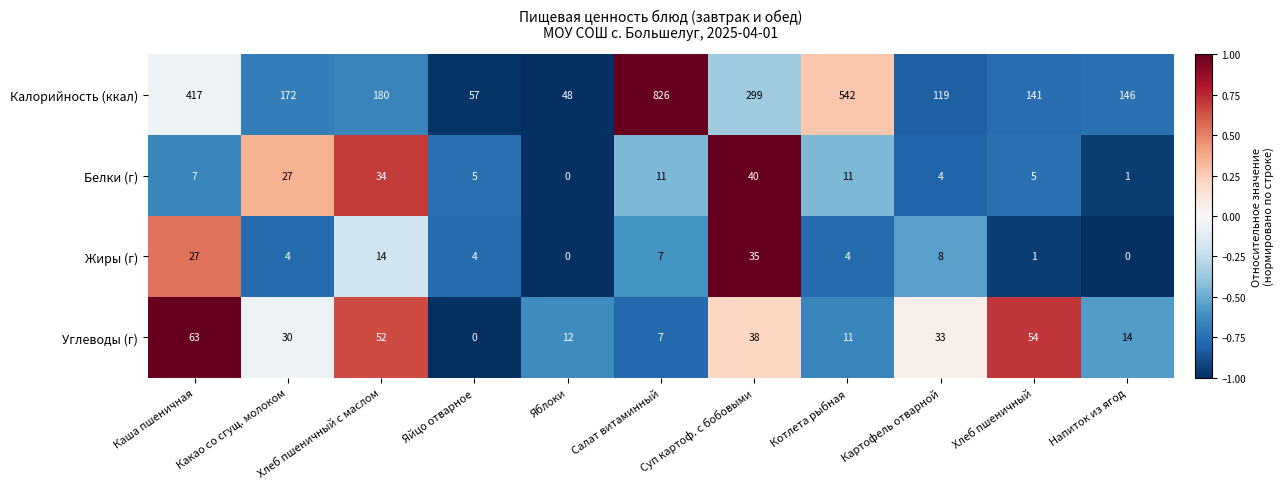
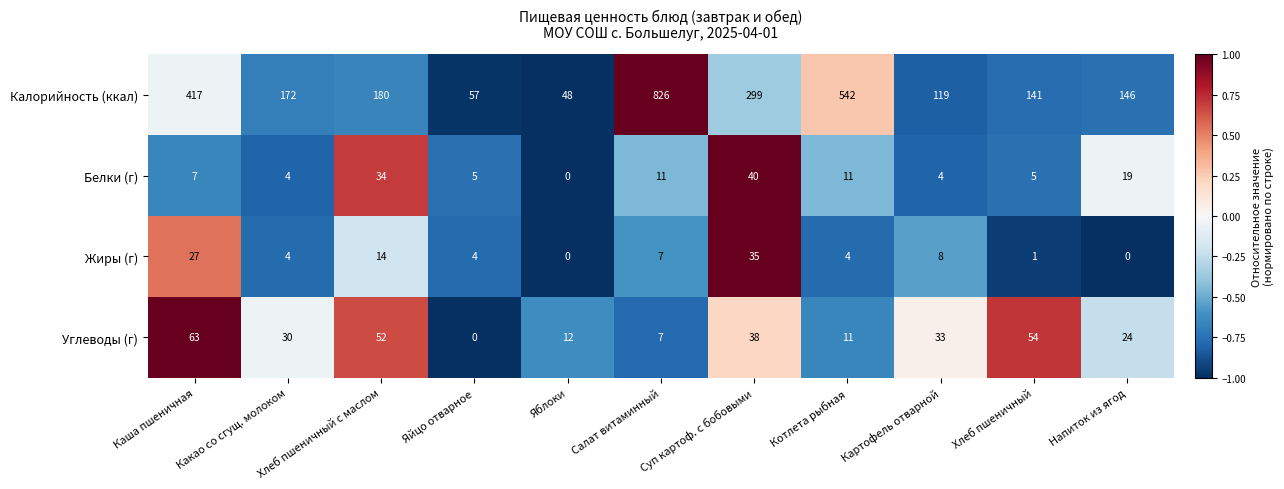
Белки (г), Какао со сгущ. молоком: 27 -> 4
Белки (г), Напиток из ягод: 1 -> 19
Углеводы (г), Напиток из ягод: 14 -> 24
